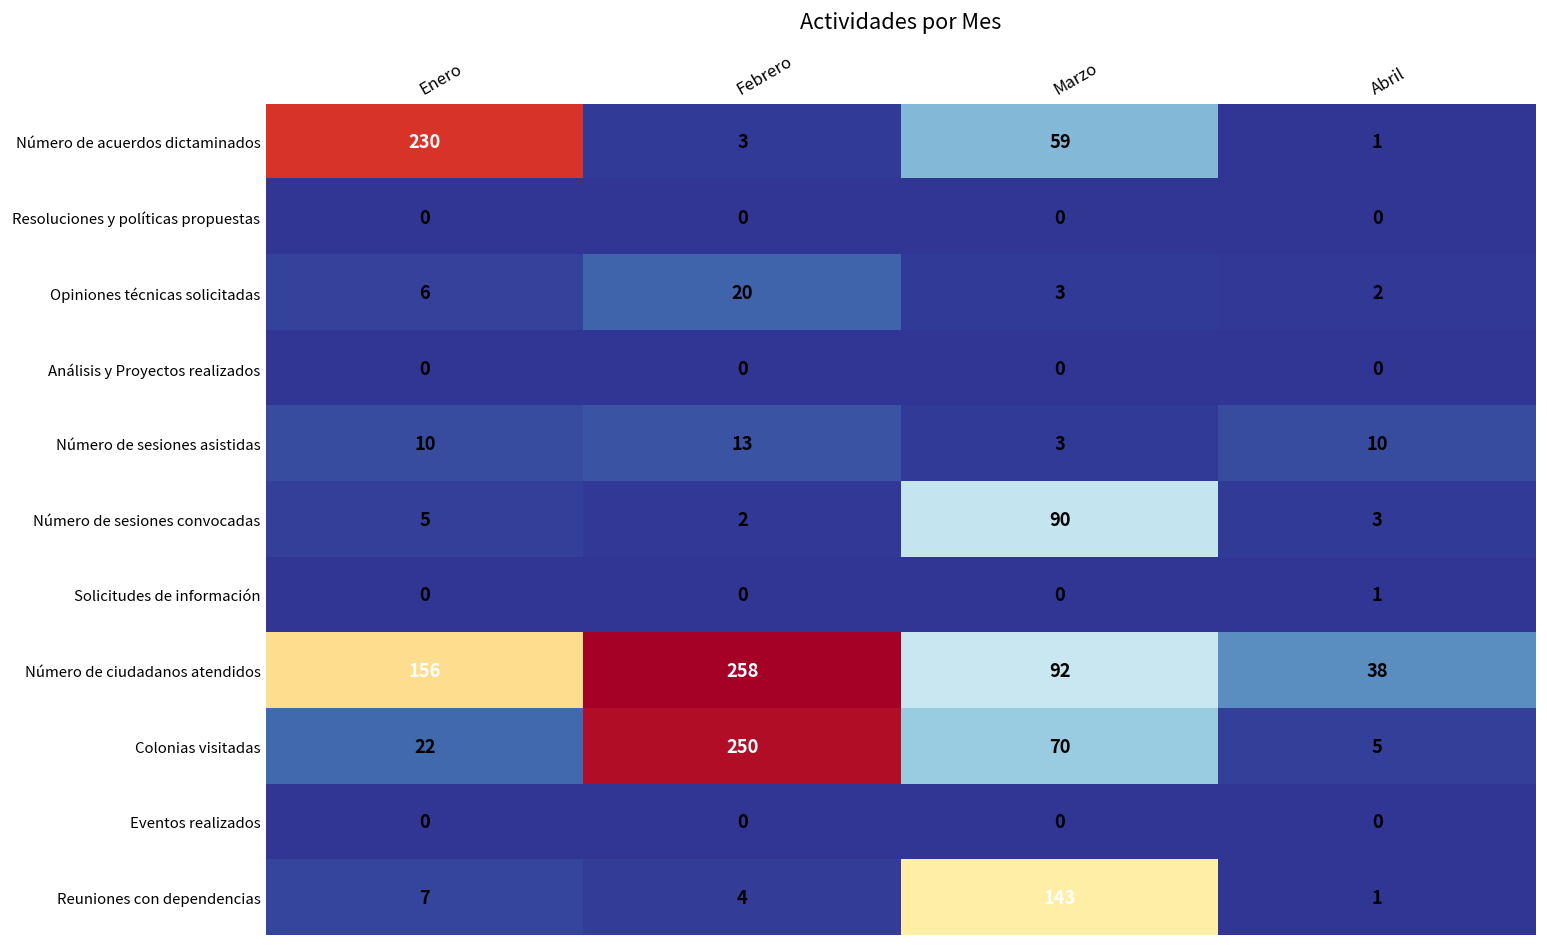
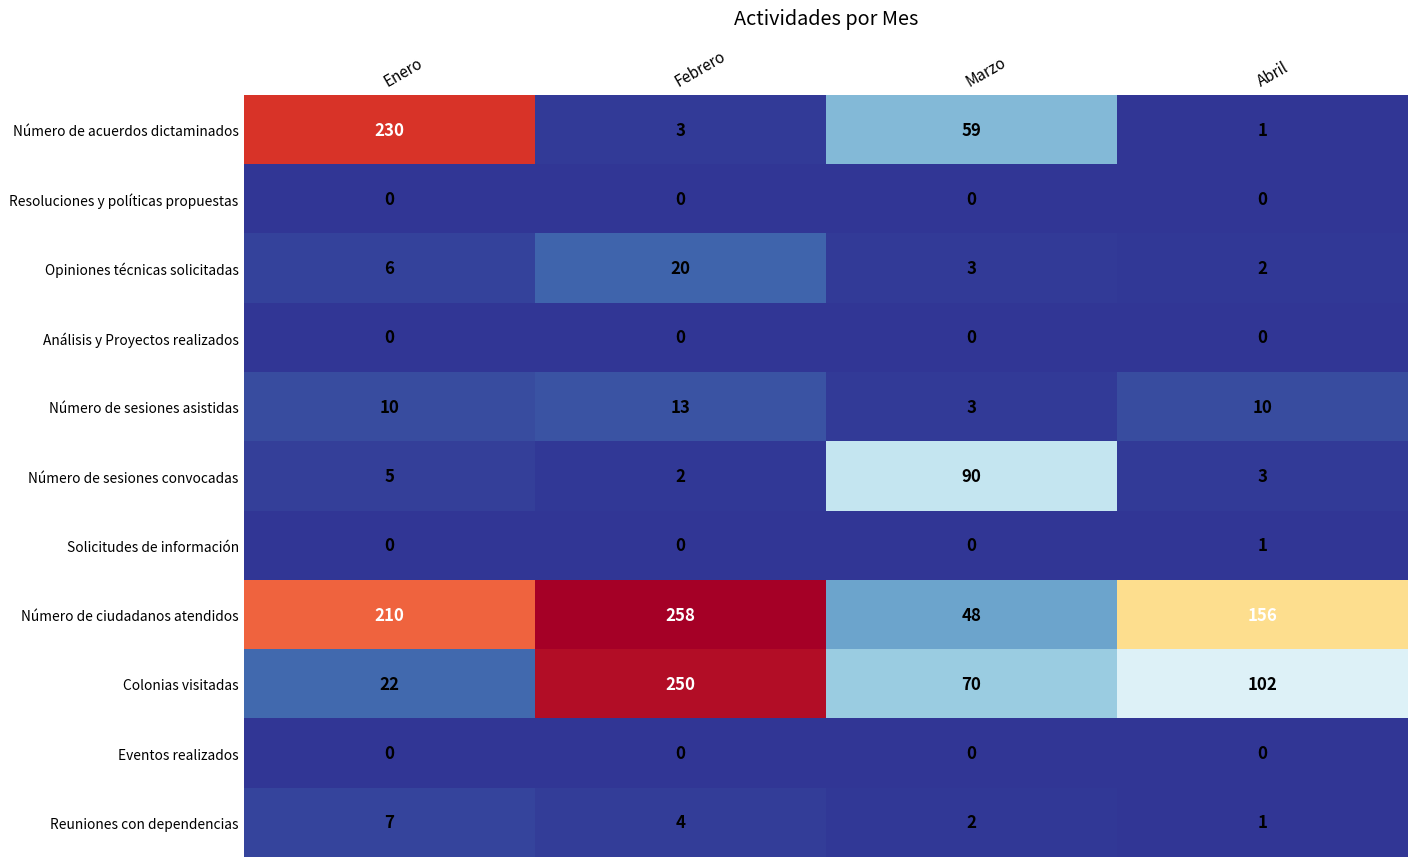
Número de ciudadanos atendidos, Enero: 156 -> 210
Número de ciudadanos atendidos, Marzo: 92 -> 48
Número de ciudadanos atendidos, Abril: 38 -> 156
Colonias visitadas, Abril: 5 -> 102
Reuniones con dependencias, Marzo: 143 -> 2
